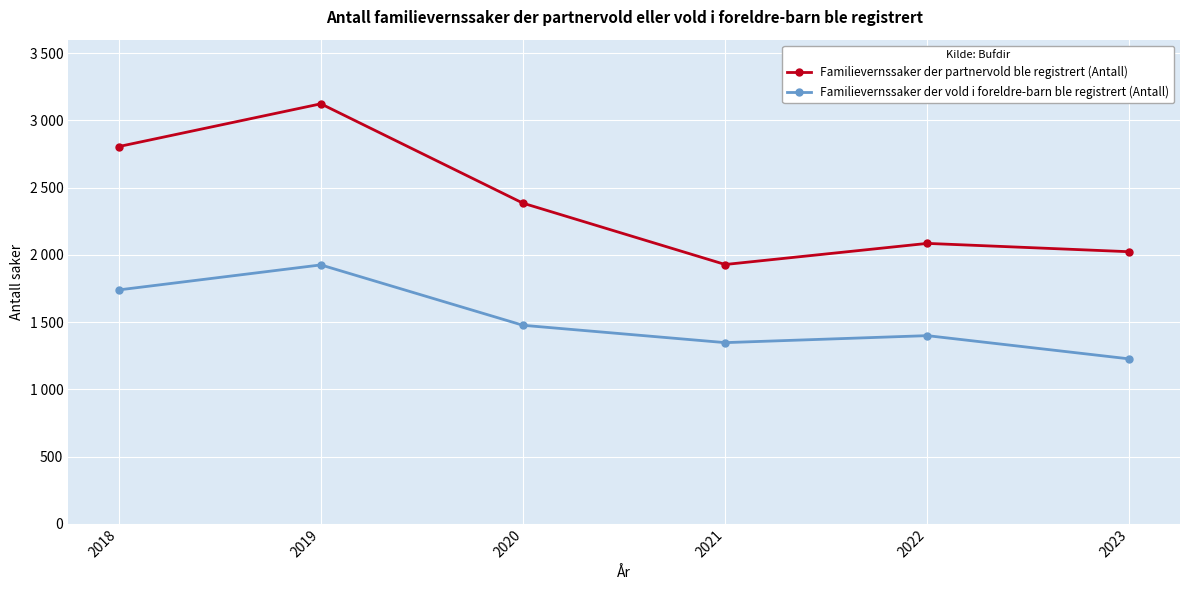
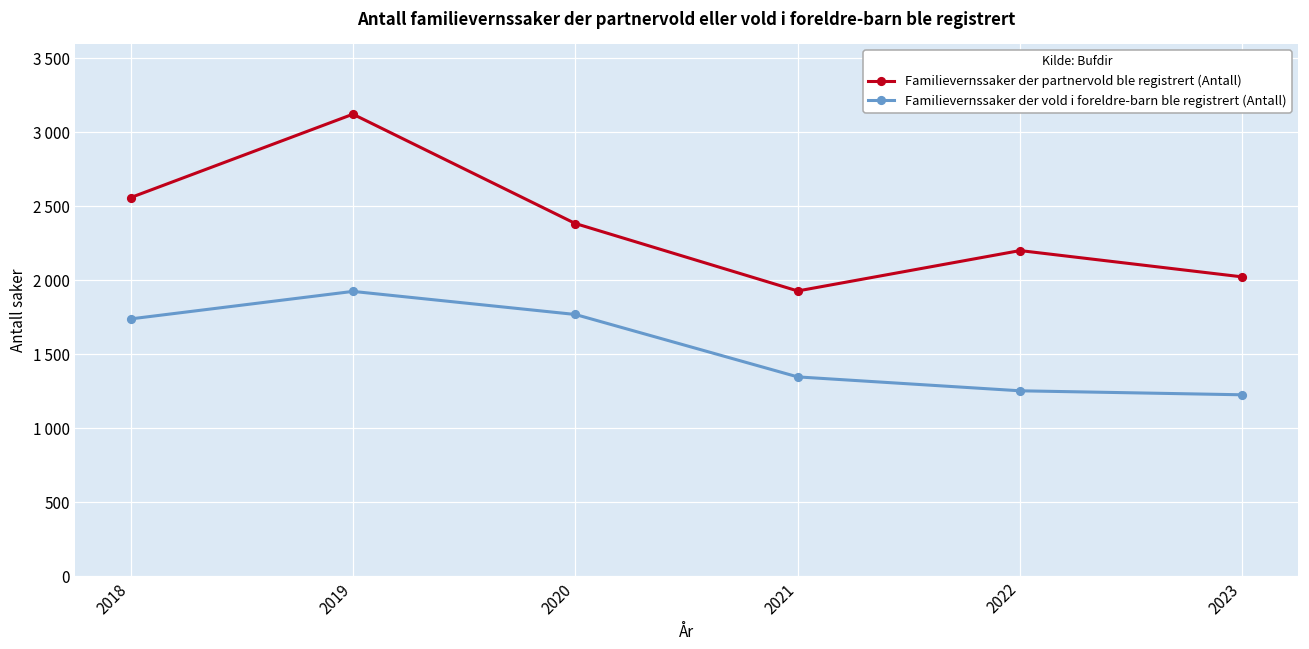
Familievernssaker der partnervold ble registrert (Antall), 2018: 2810 -> 2560
Familievernssaker der vold i foreldre-barn ble registrert (Antall), 2020: 1480 -> 1770
Familievernssaker der partnervold ble registrert (Antall), 2022: 2090 -> 2200
Familievernssaker der vold i foreldre-barn ble registrert (Antall), 2022: 1400 -> 1250
